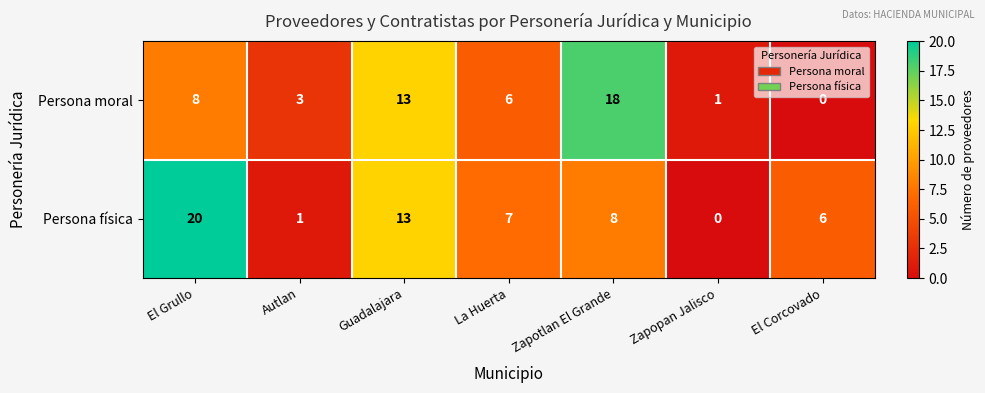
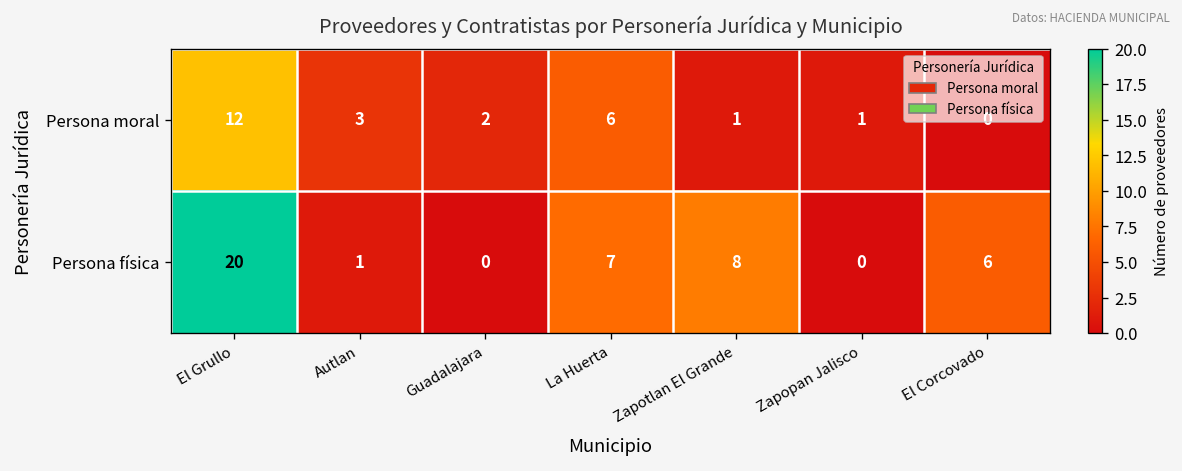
Persona moral, El Grullo: 8 -> 12
Persona moral, Guadalajara: 13 -> 2
Persona moral, Zapotlan El Grande: 18 -> 1
Persona física, Guadalajara: 13 -> 0
